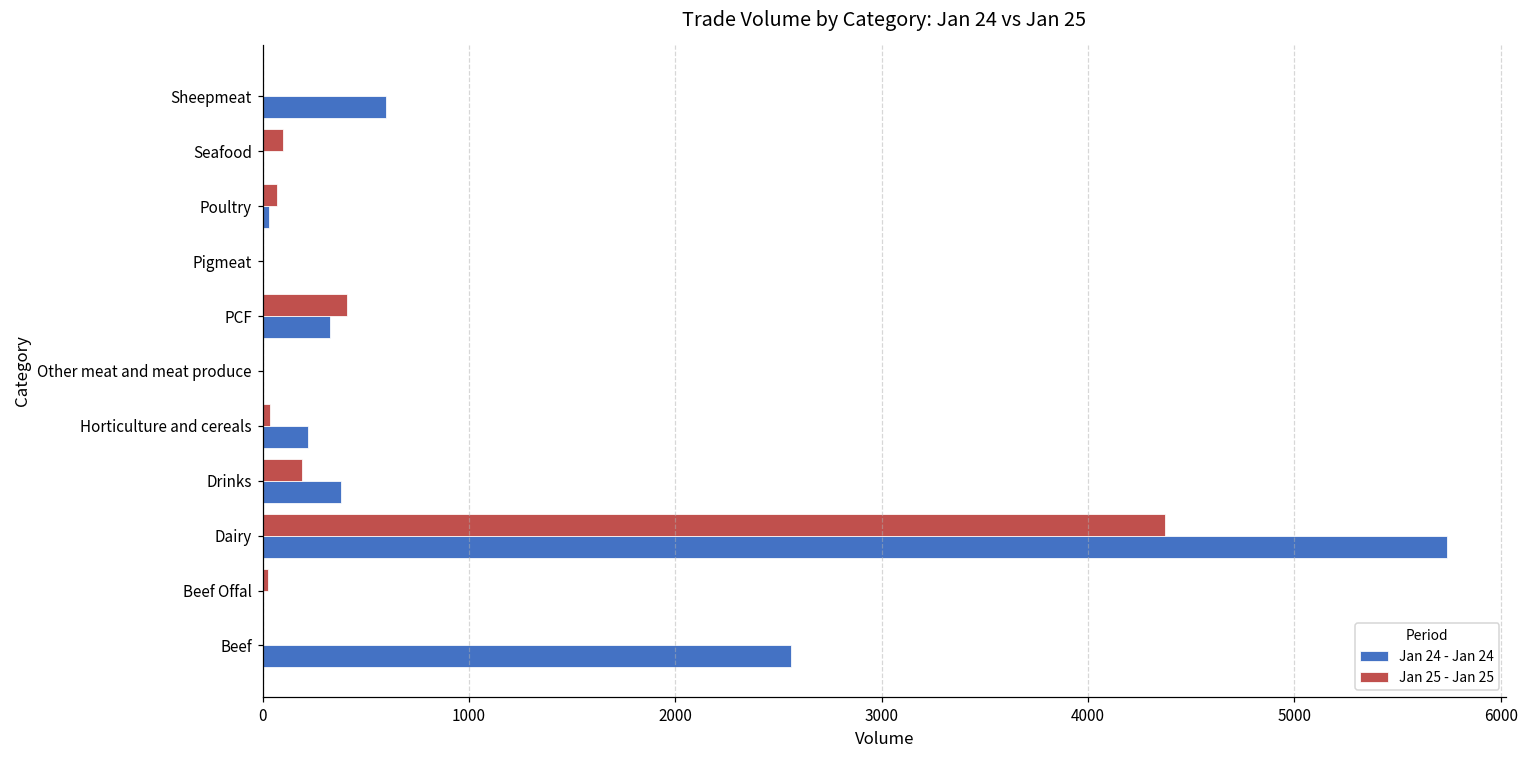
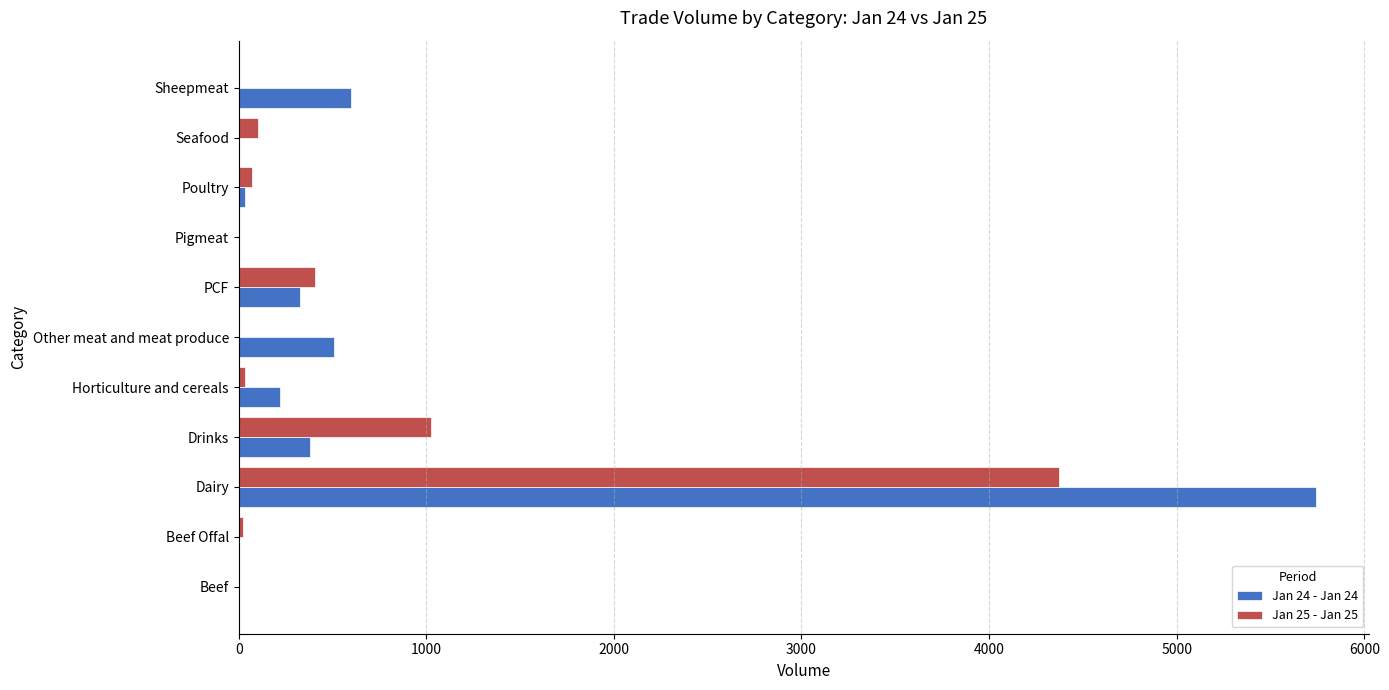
Jan 24 - Jan 24, Other meat and meat produce: 0 -> 510
Jan 25 - Jan 25, Drinks: 190 -> 1030
Jan 24 - Jan 24, Beef: 2560 -> 0
